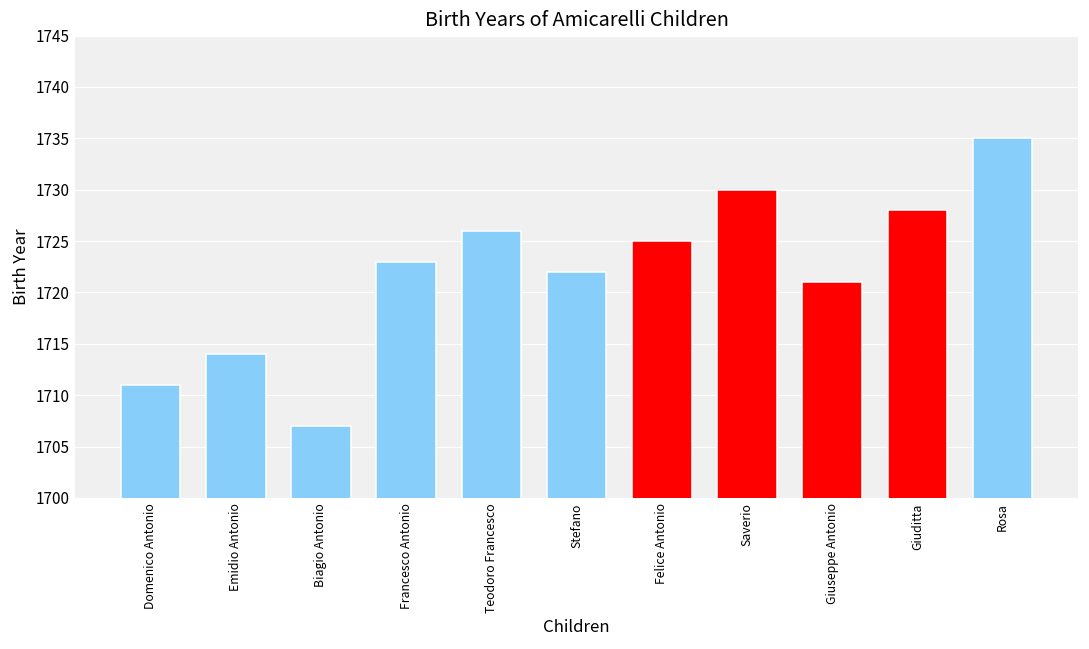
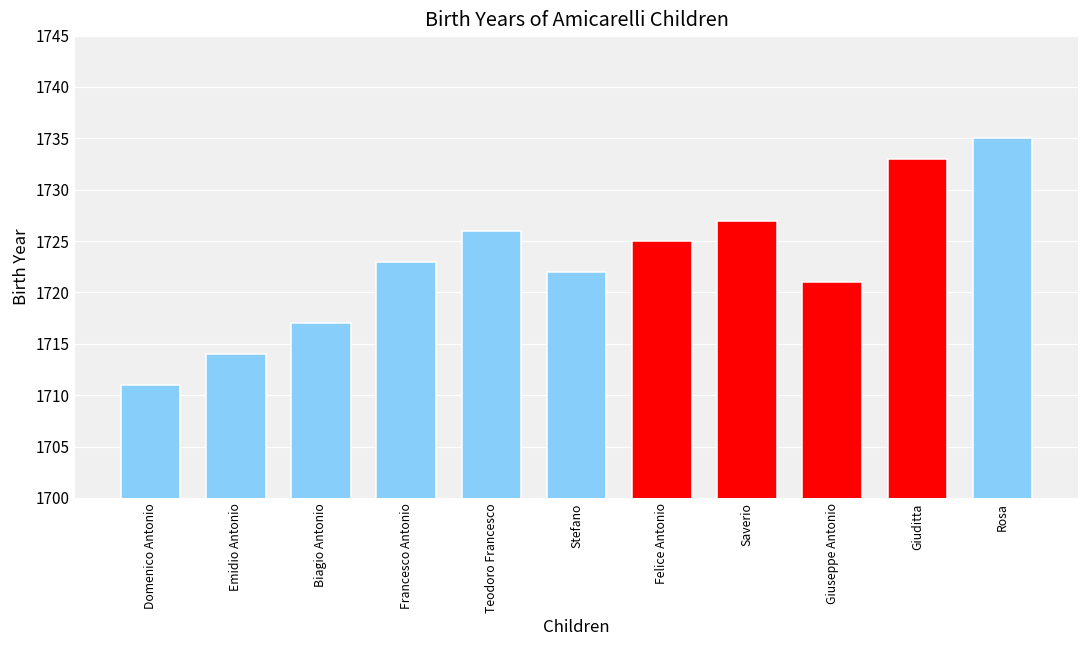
Biagio Antonio: 1707 -> 1717
Saverio: 1730 -> 1727
Giuditta: 1728 -> 1733
